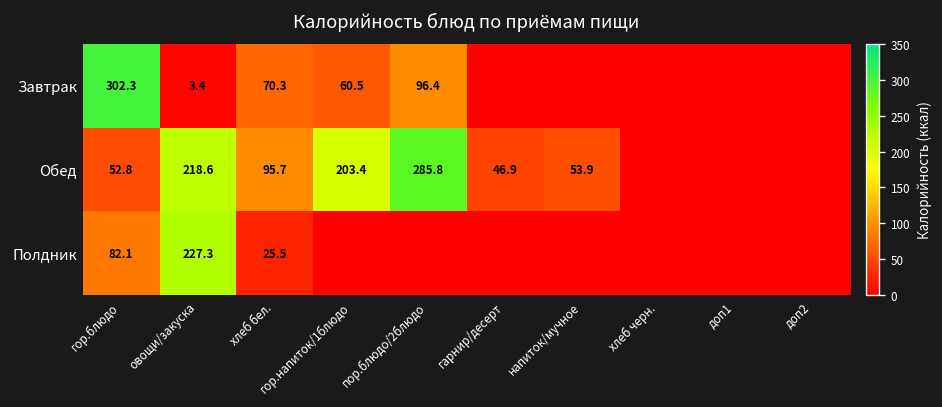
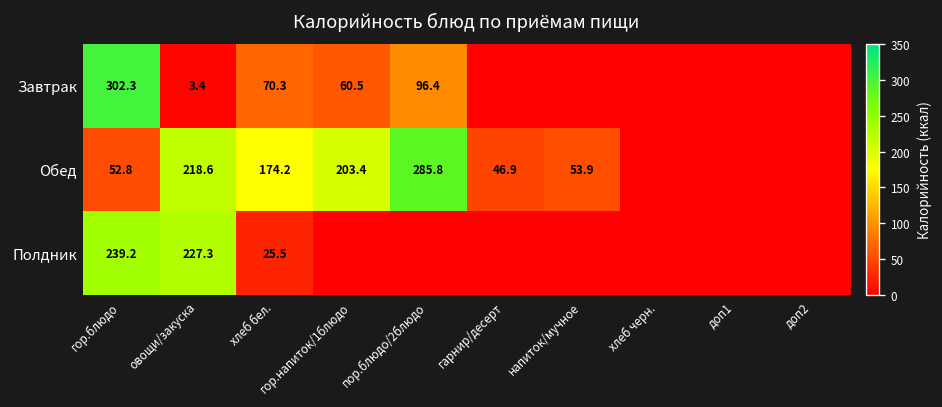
Обед, хлеб бел.: 95.7 -> 174.2
Полдник, гор.блюдо: 82.1 -> 239.2
